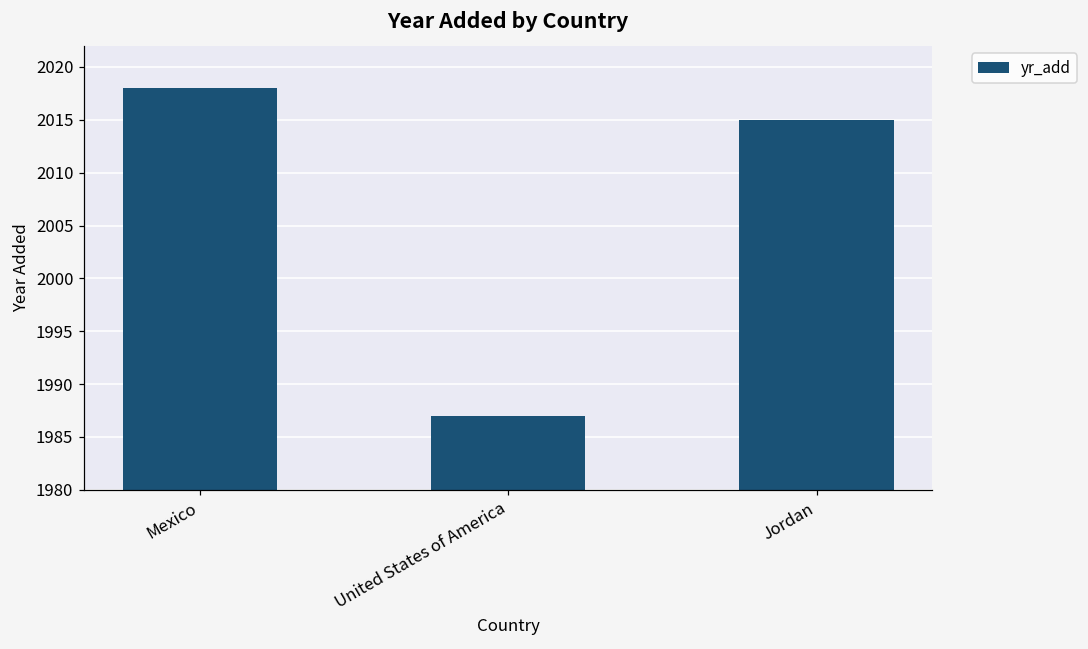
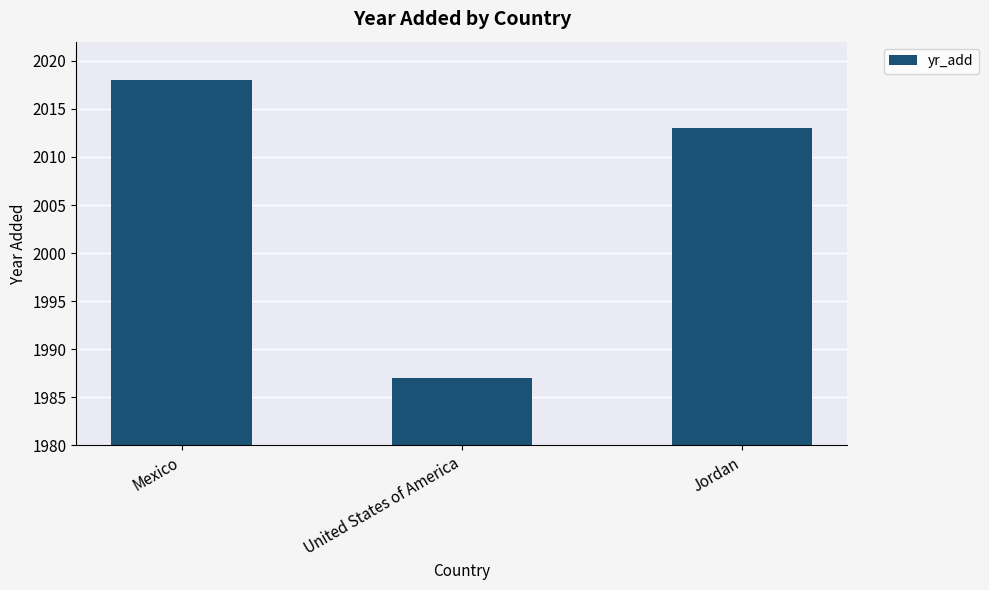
Jordan: 2015 -> 2013
